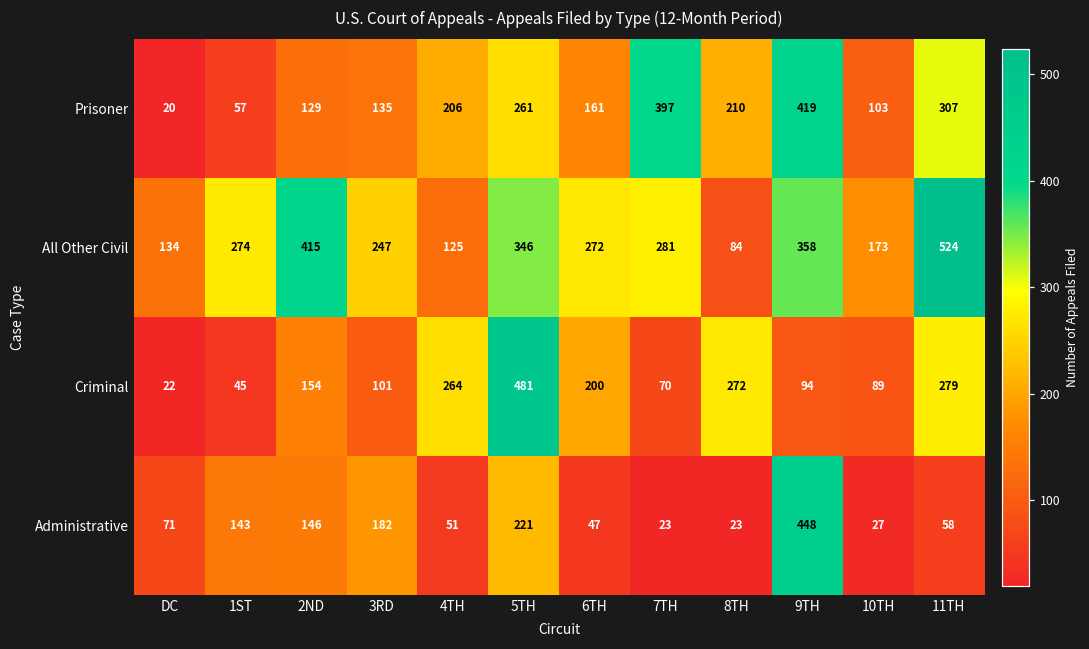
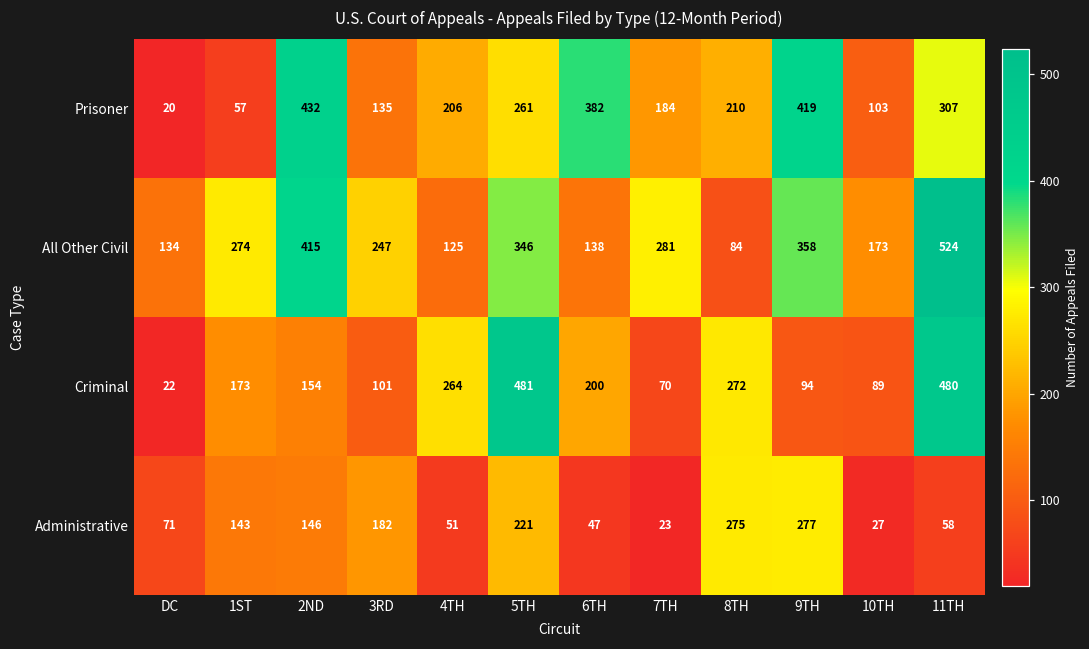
Prisoner, 2ND: 129 -> 432
Prisoner, 6TH: 161 -> 382
Prisoner, 7TH: 397 -> 184
All Other Civil, 6TH: 272 -> 138
Criminal, 1ST: 45 -> 173
Criminal, 11TH: 279 -> 480
Administrative, 8TH: 23 -> 275
Administrative, 9TH: 448 -> 277
